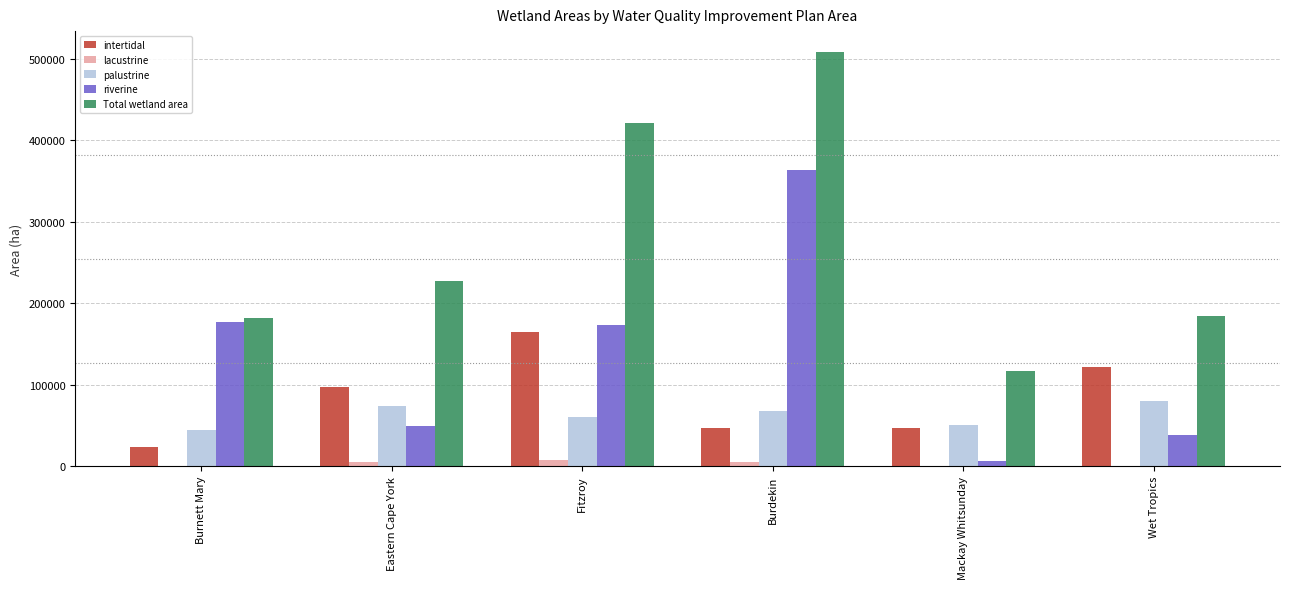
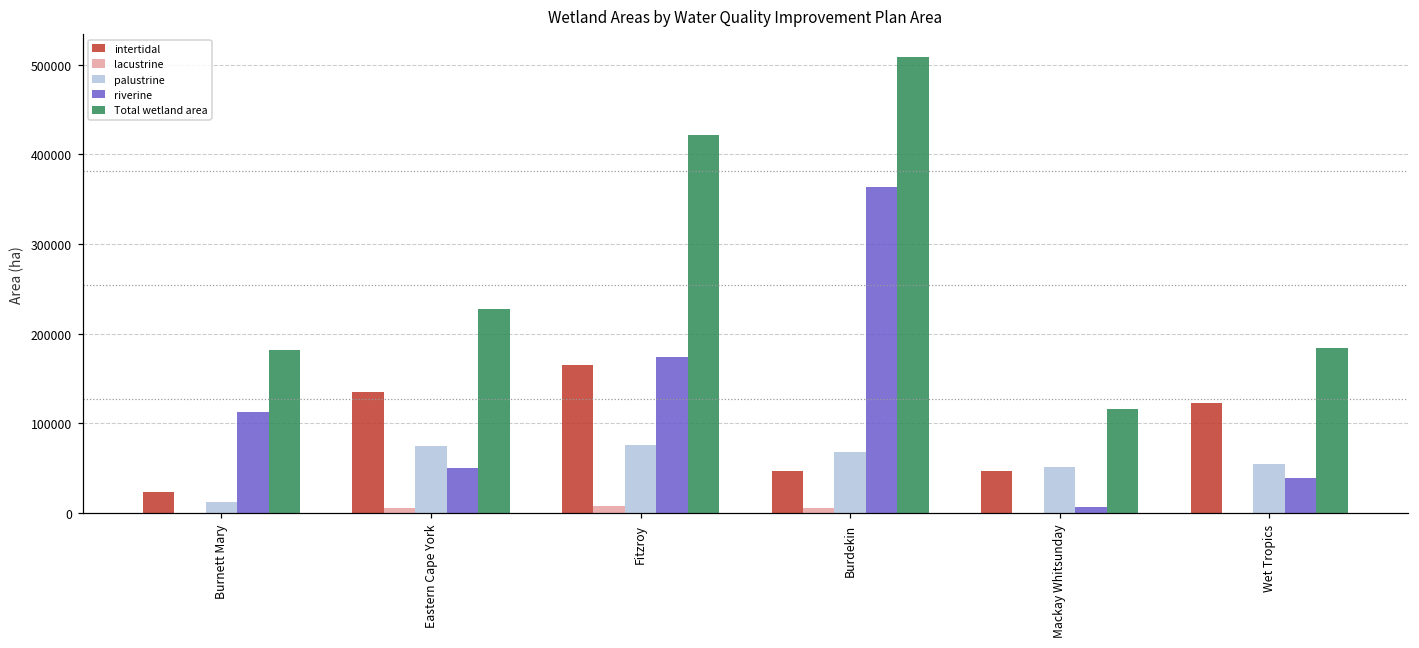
palustrine, Burnett Mary: 40000 -> 10000
riverine, Burnett Mary: 180000 -> 110000
intertidal, Eastern Cape York: 100000 -> 140000
palustrine, Fitzroy: 60000 -> 80000
palustrine, Wet Tropics: 80000 -> 50000
